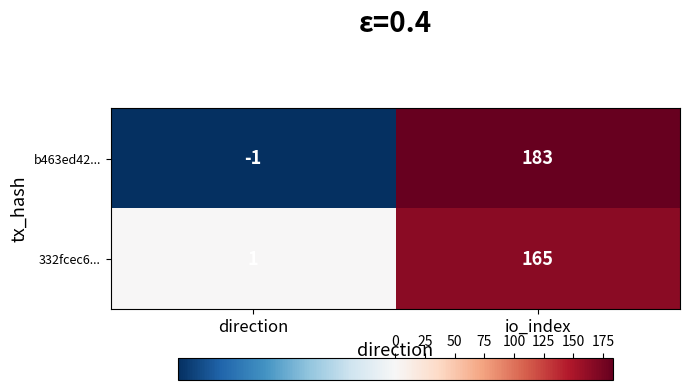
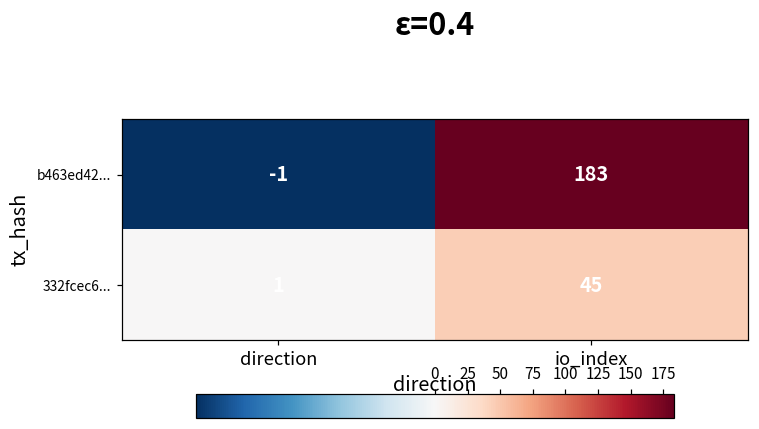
332fcec6..., io_index: 165 -> 45
